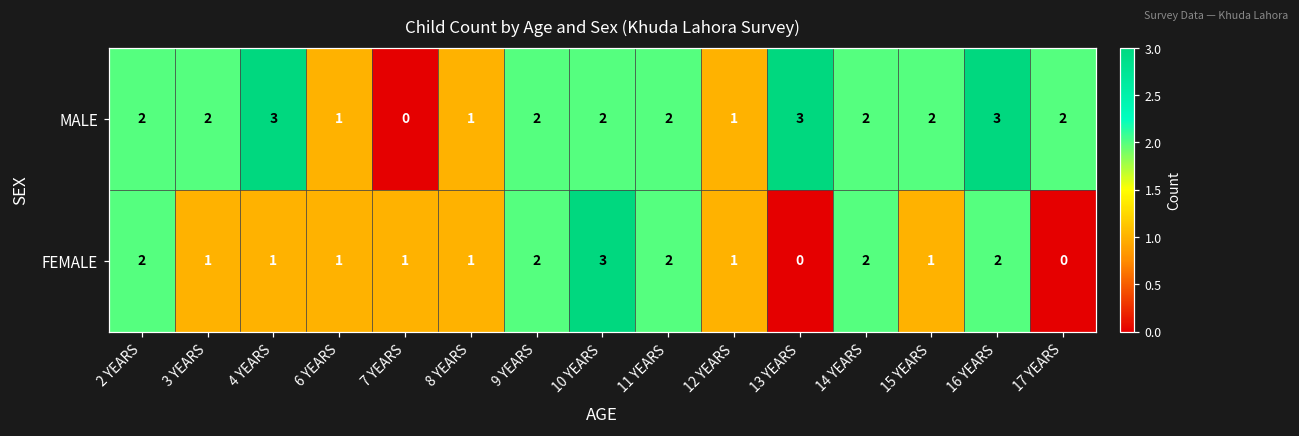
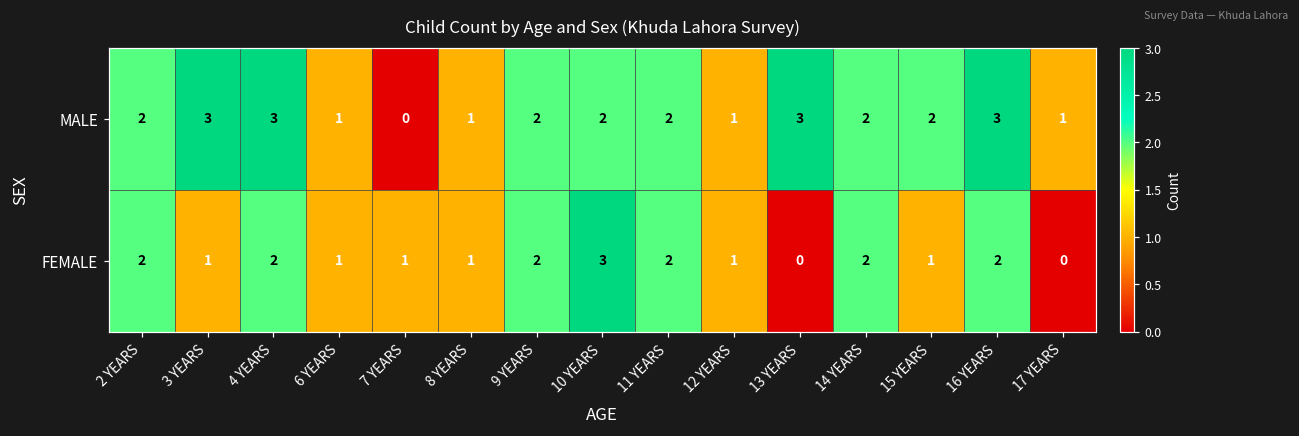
MALE, 3 YEARS: 2 -> 3
MALE, 17 YEARS: 2 -> 1
FEMALE, 4 YEARS: 1 -> 2
